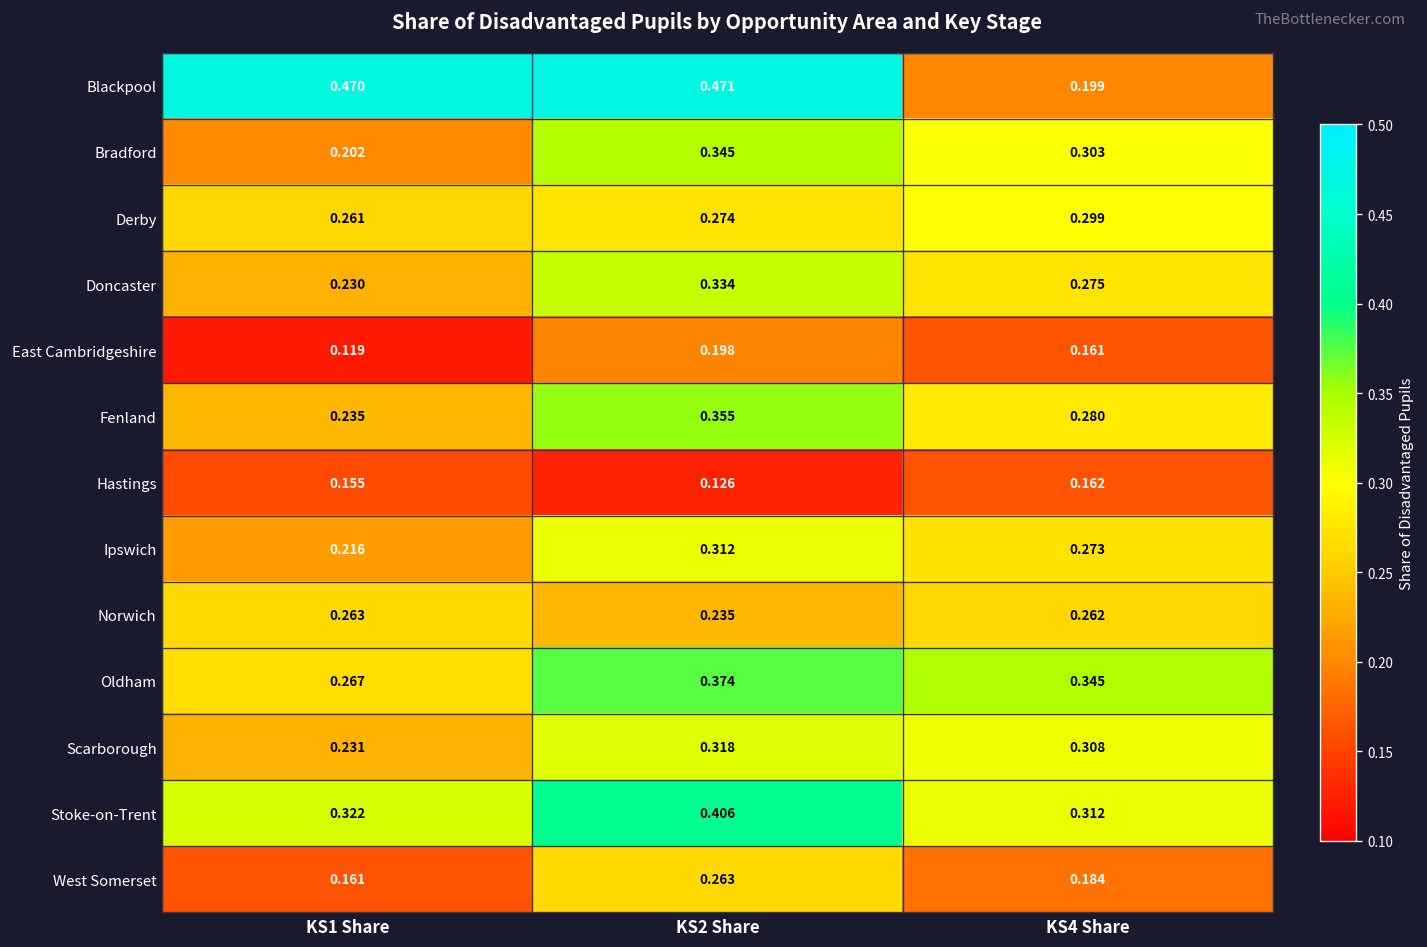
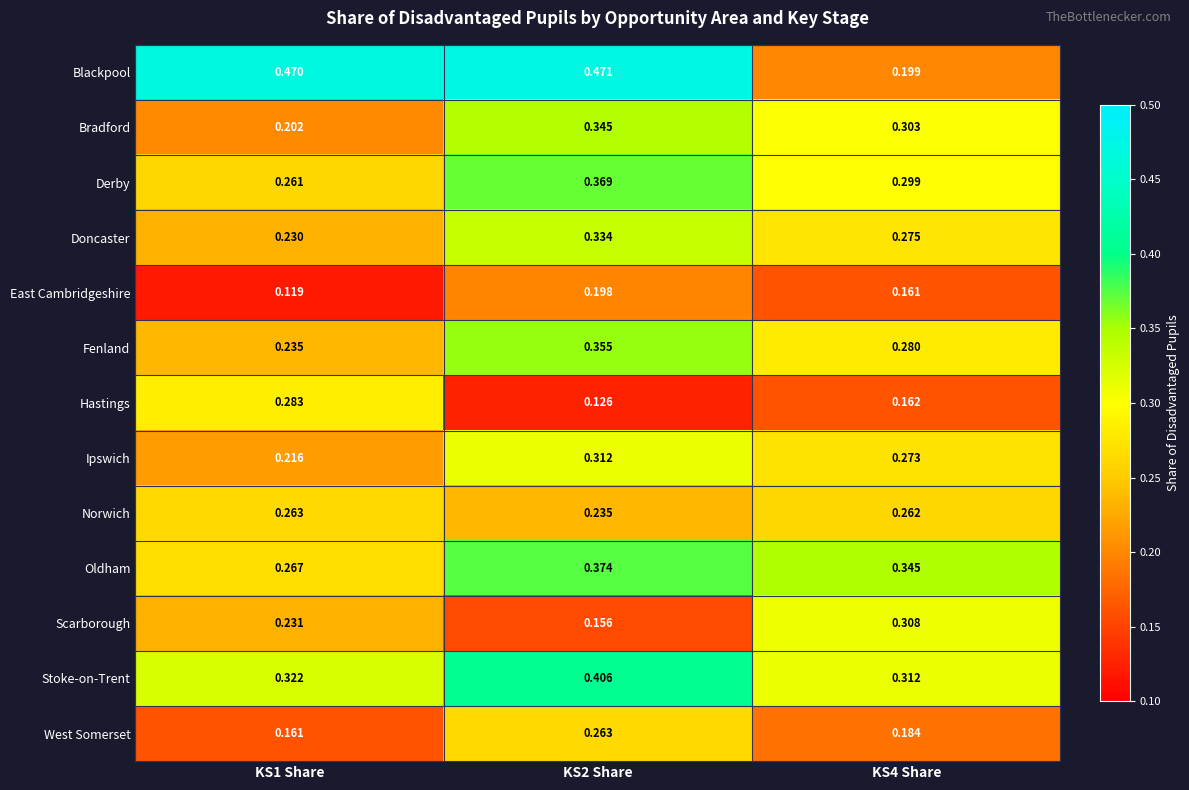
Derby, KS2 Share: 0.274 -> 0.369
Hastings, KS1 Share: 0.155 -> 0.283
Scarborough, KS2 Share: 0.318 -> 0.156
